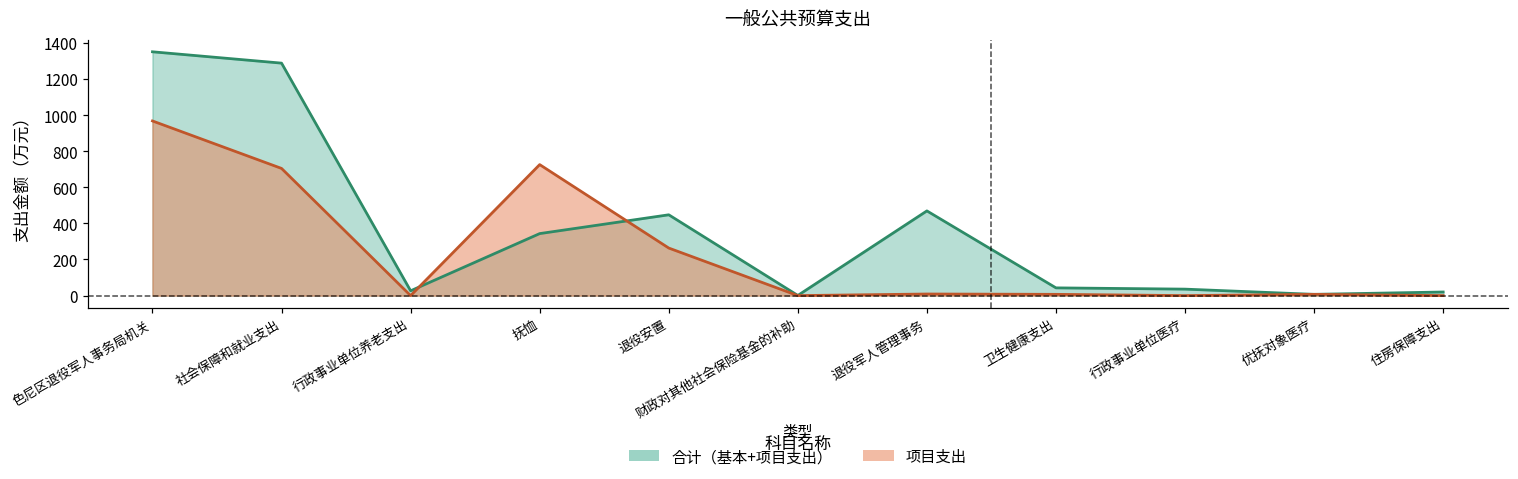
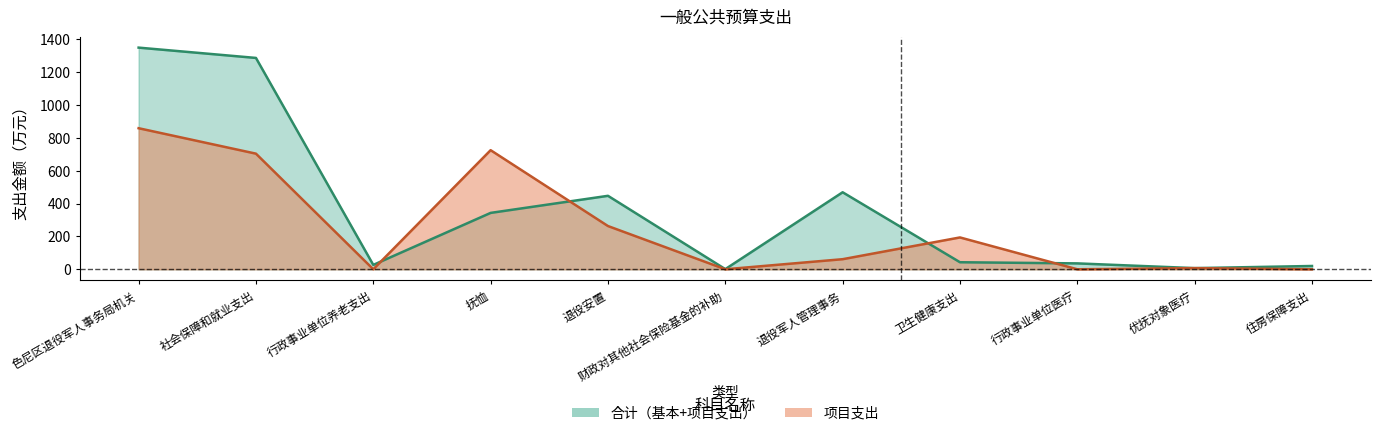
项目支出, 色尼区退役军人事务局机关: 970 -> 860
项目支出, 退役军人管理事务: 10 -> 60
项目支出, 卫生健康支出: 10 -> 190
